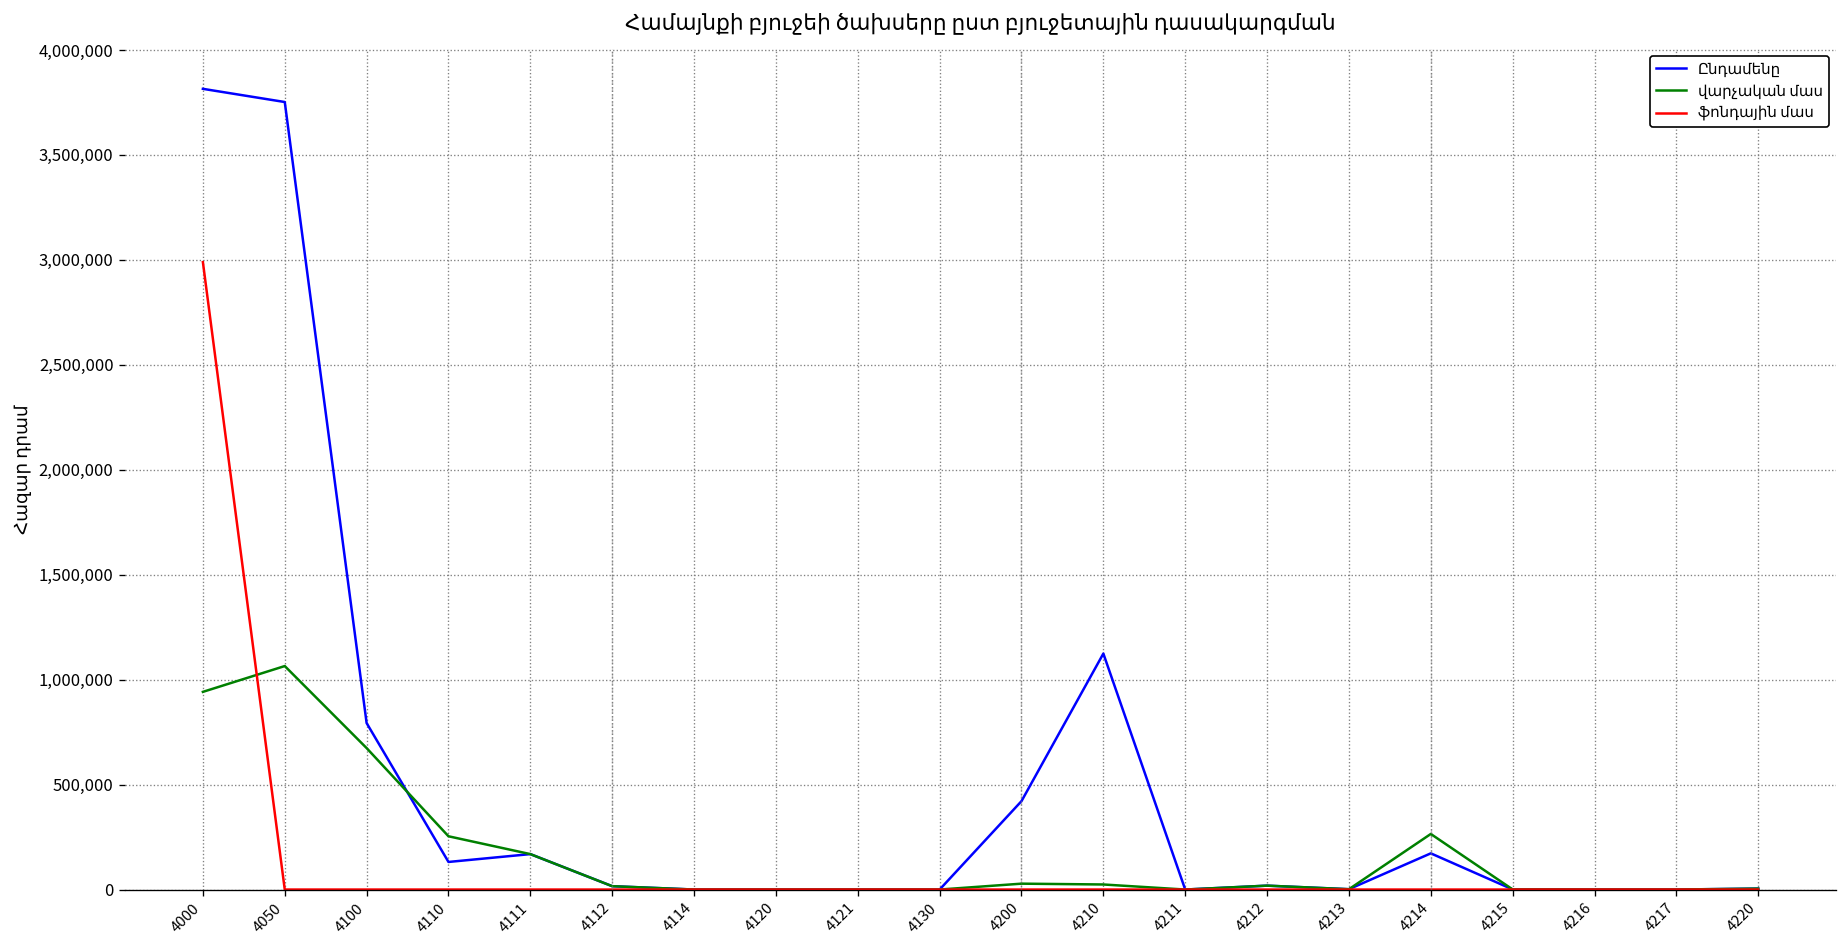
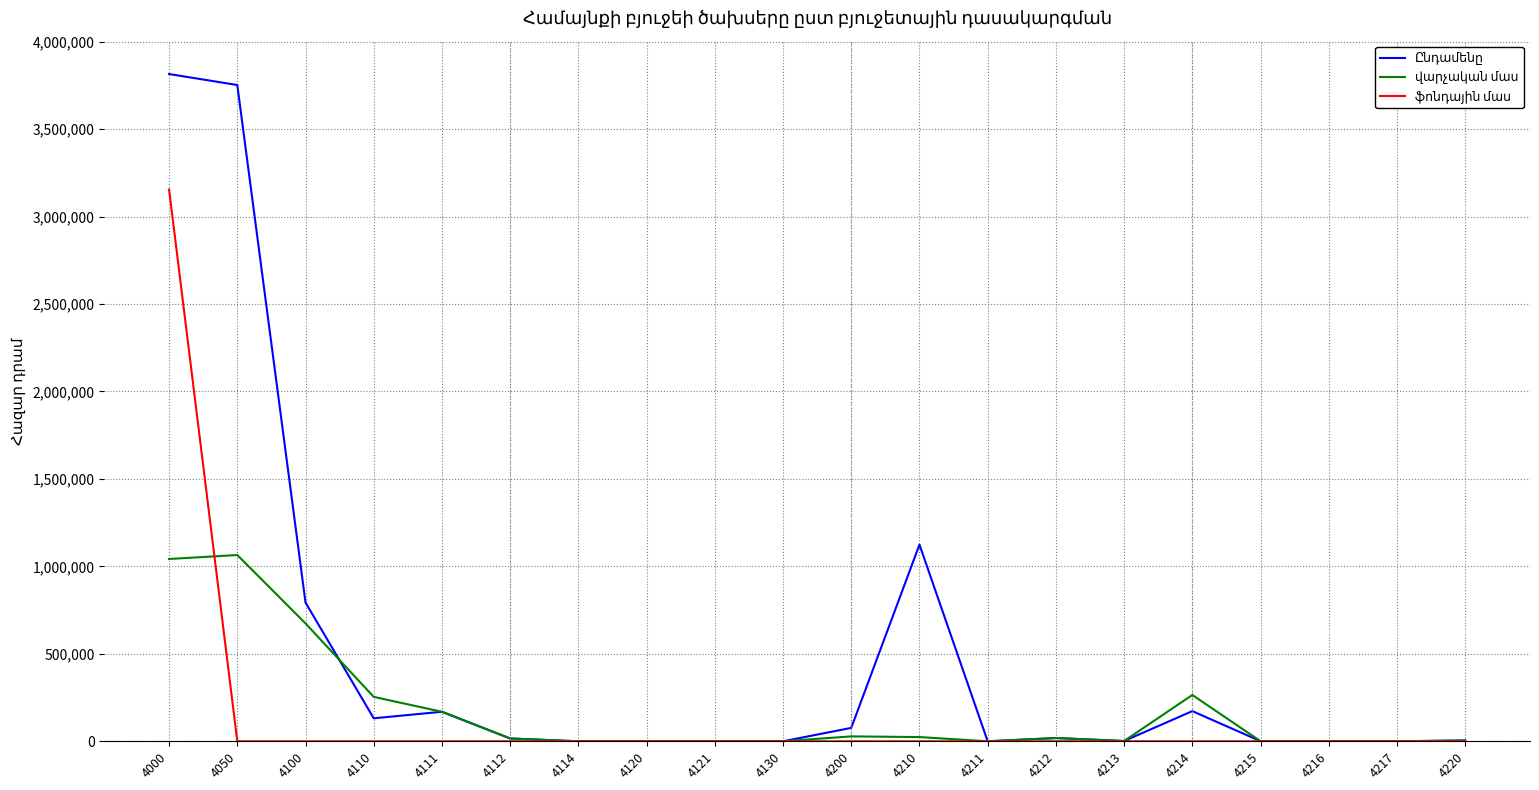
վարչական մաս, 4000: 940,000 -> 1,040,000
ֆոնդային մաս, 4000: 2,990,000 -> 3,150,000
Ընդամենը, 4200: 420,000 -> 80,000
